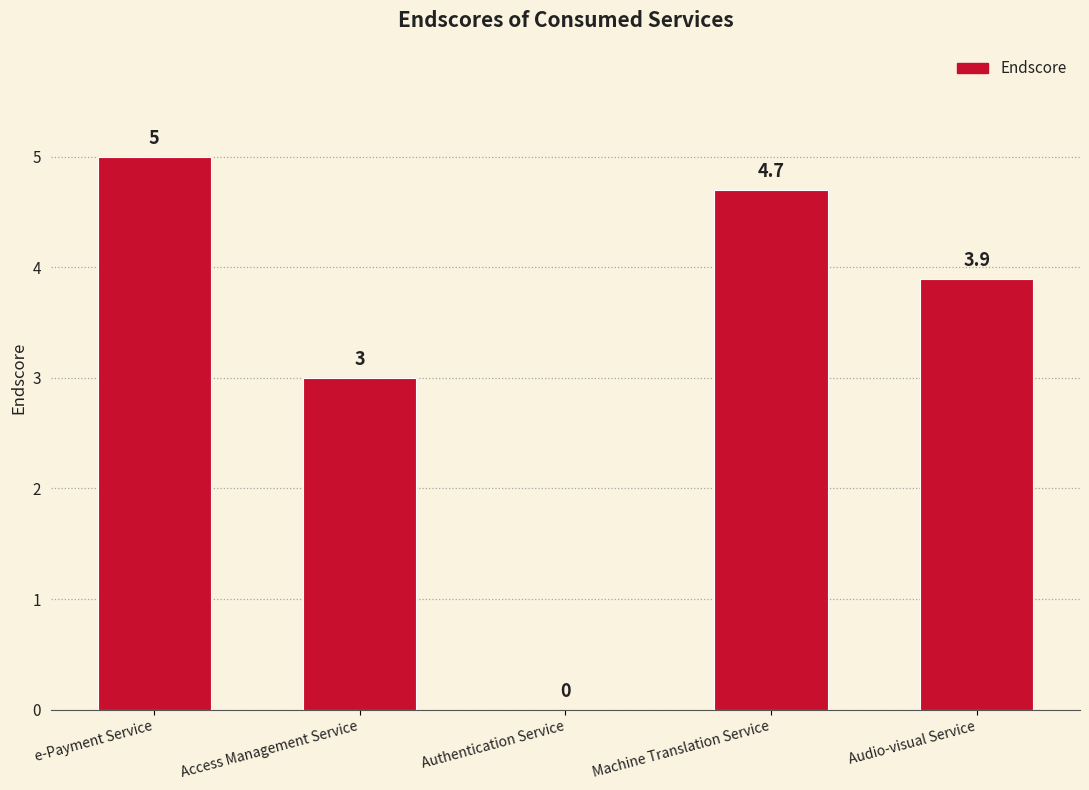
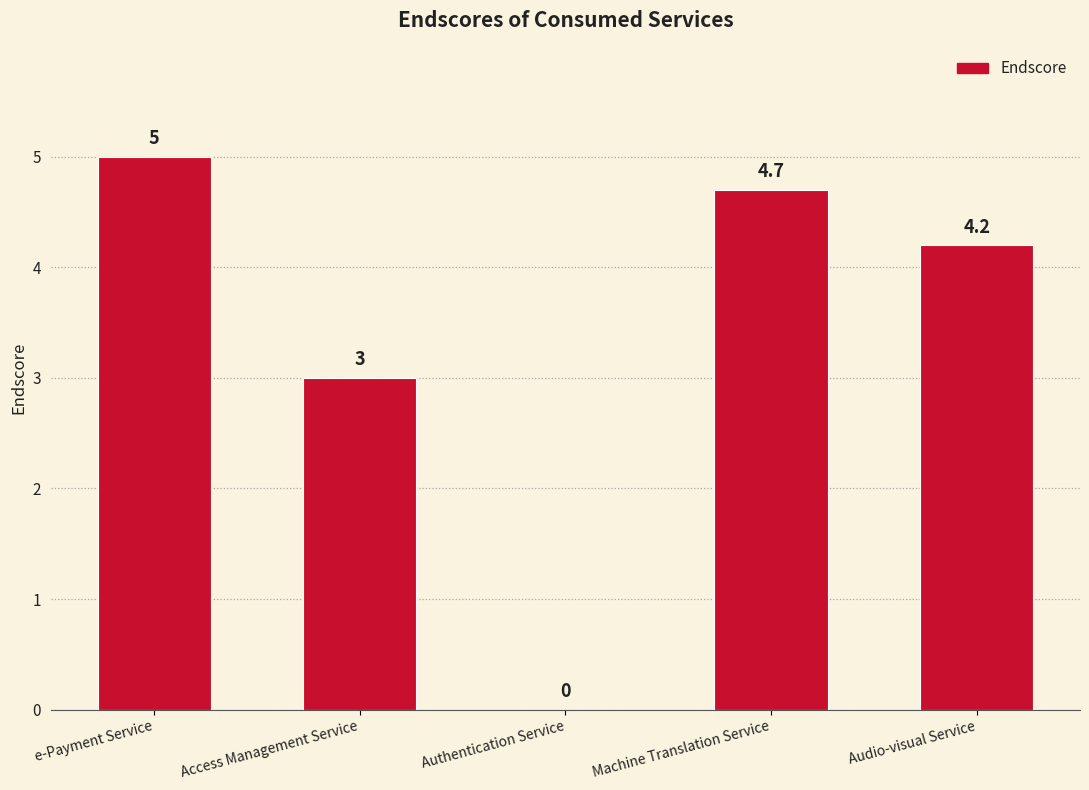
Audio-visual Service: 3.9 -> 4.2
